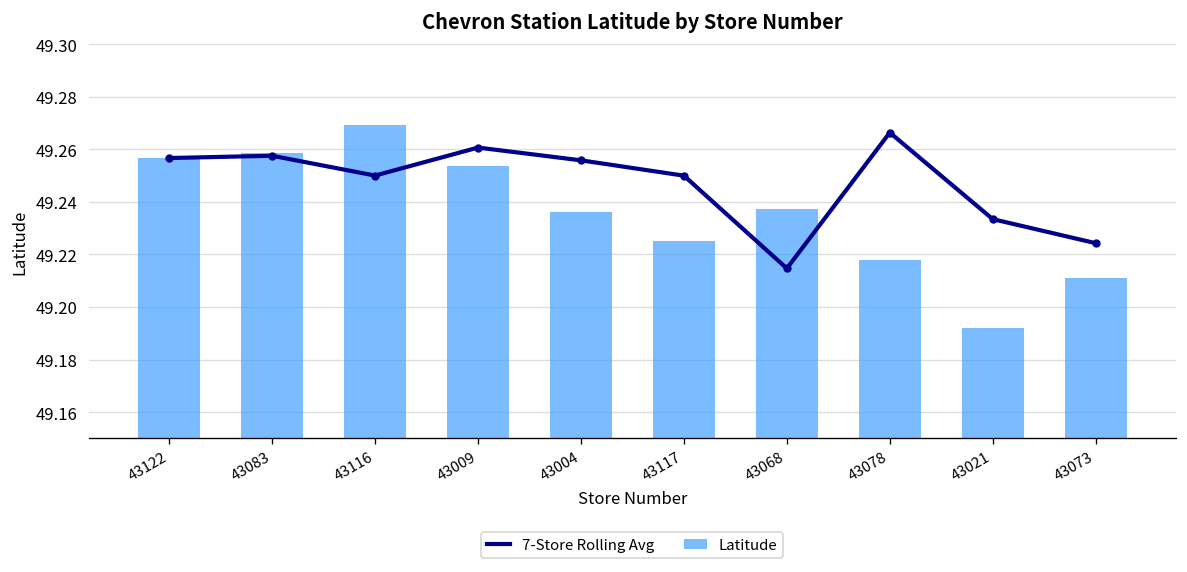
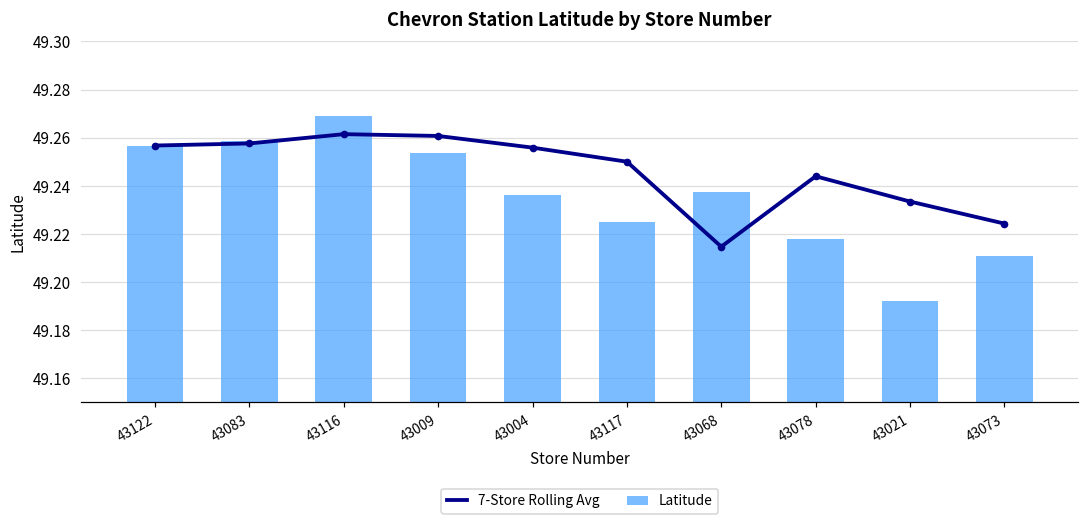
7-Store Rolling Avg, 43116: 49.250 -> 49.261
7-Store Rolling Avg, 43078: 49.266 -> 49.244
